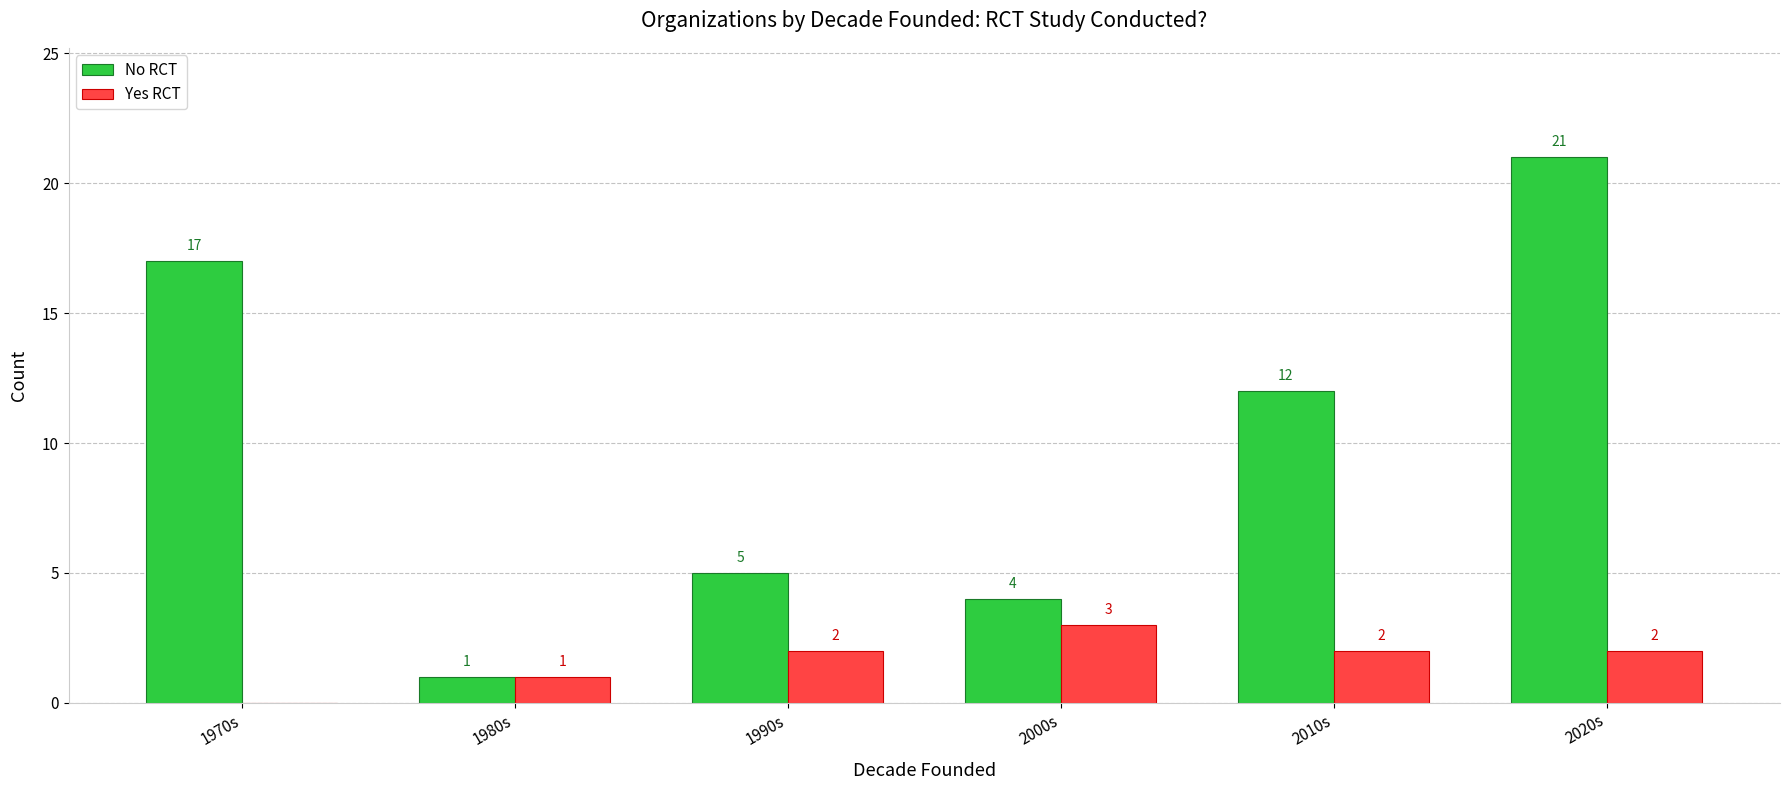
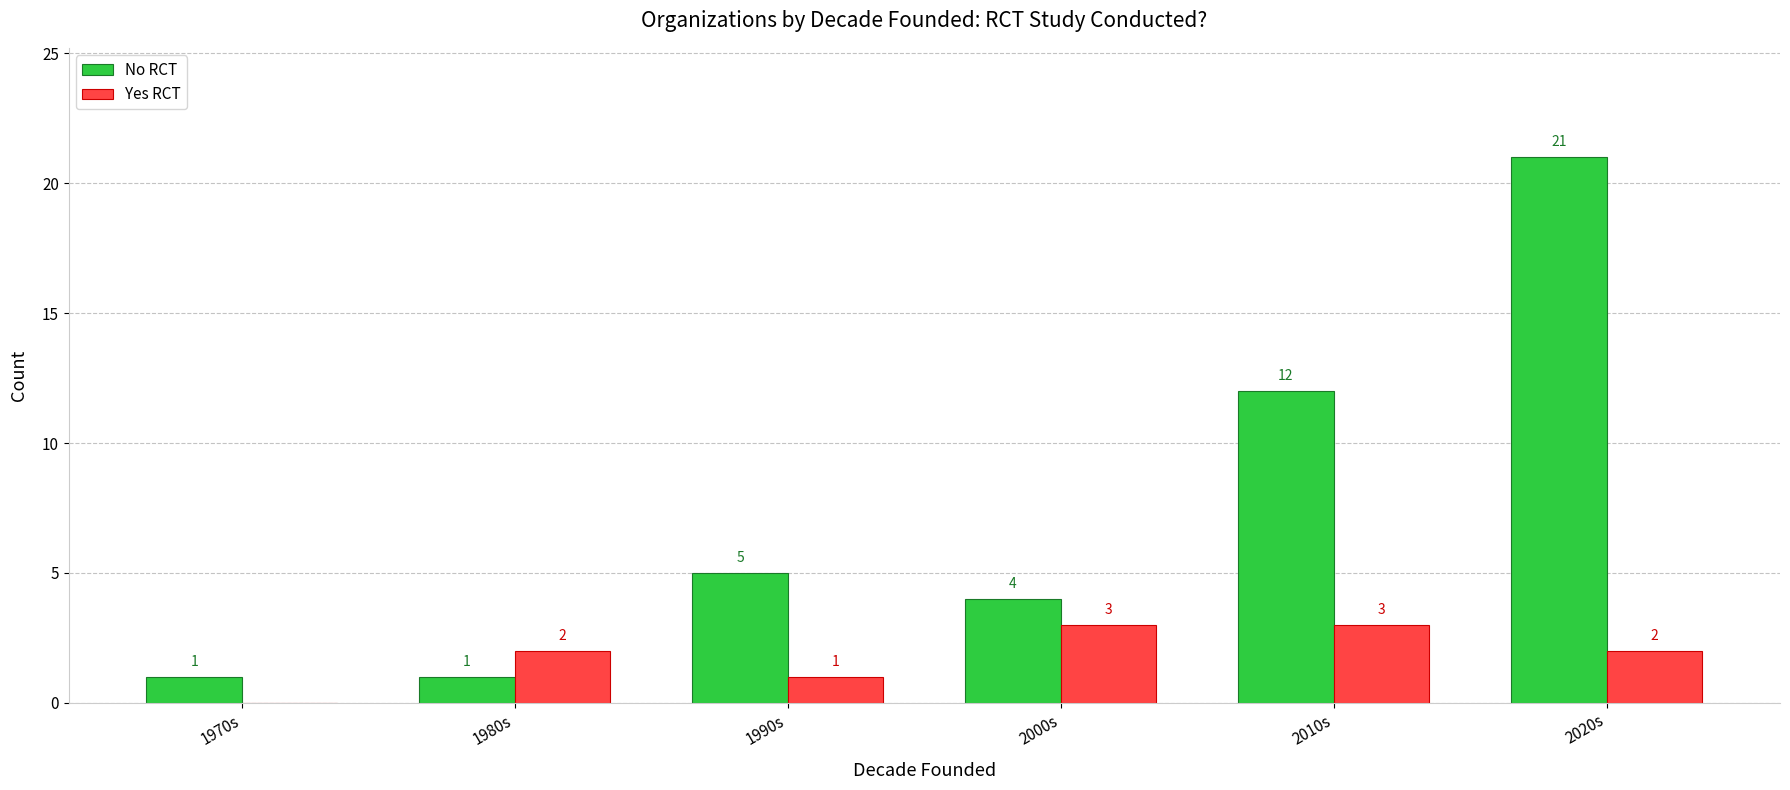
No RCT, 1970s: 17 -> 1
Yes RCT, 1980s: 1 -> 2
Yes RCT, 1990s: 2 -> 1
Yes RCT, 2010s: 2 -> 3
